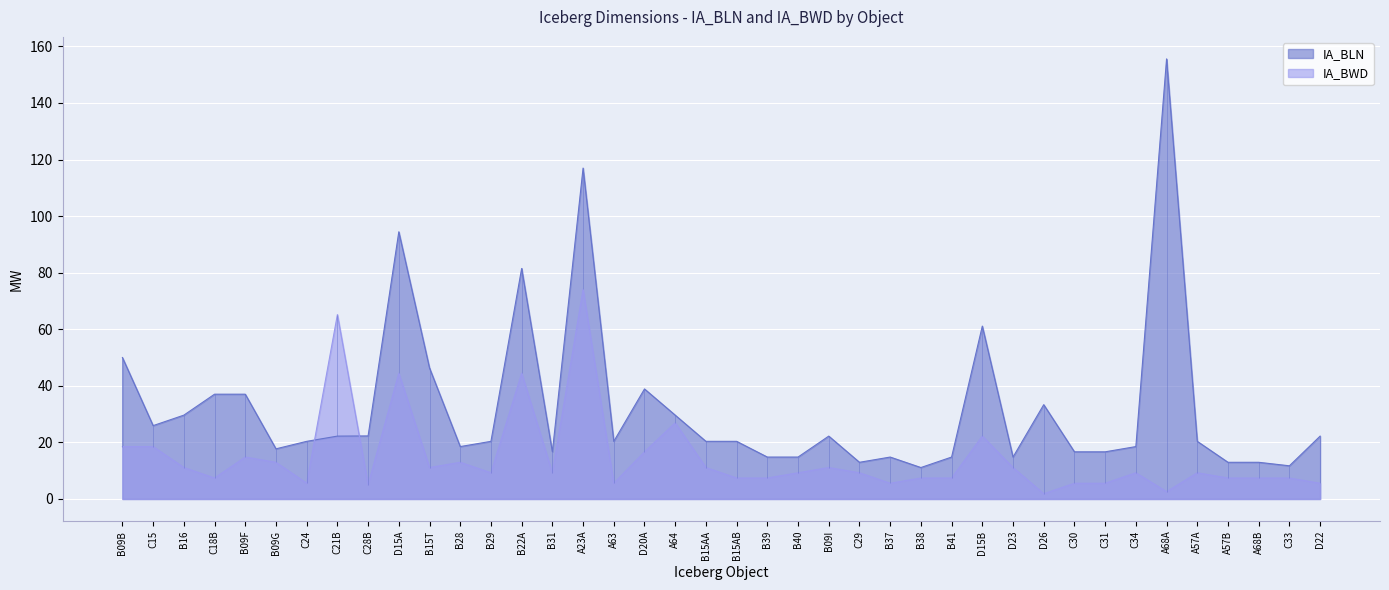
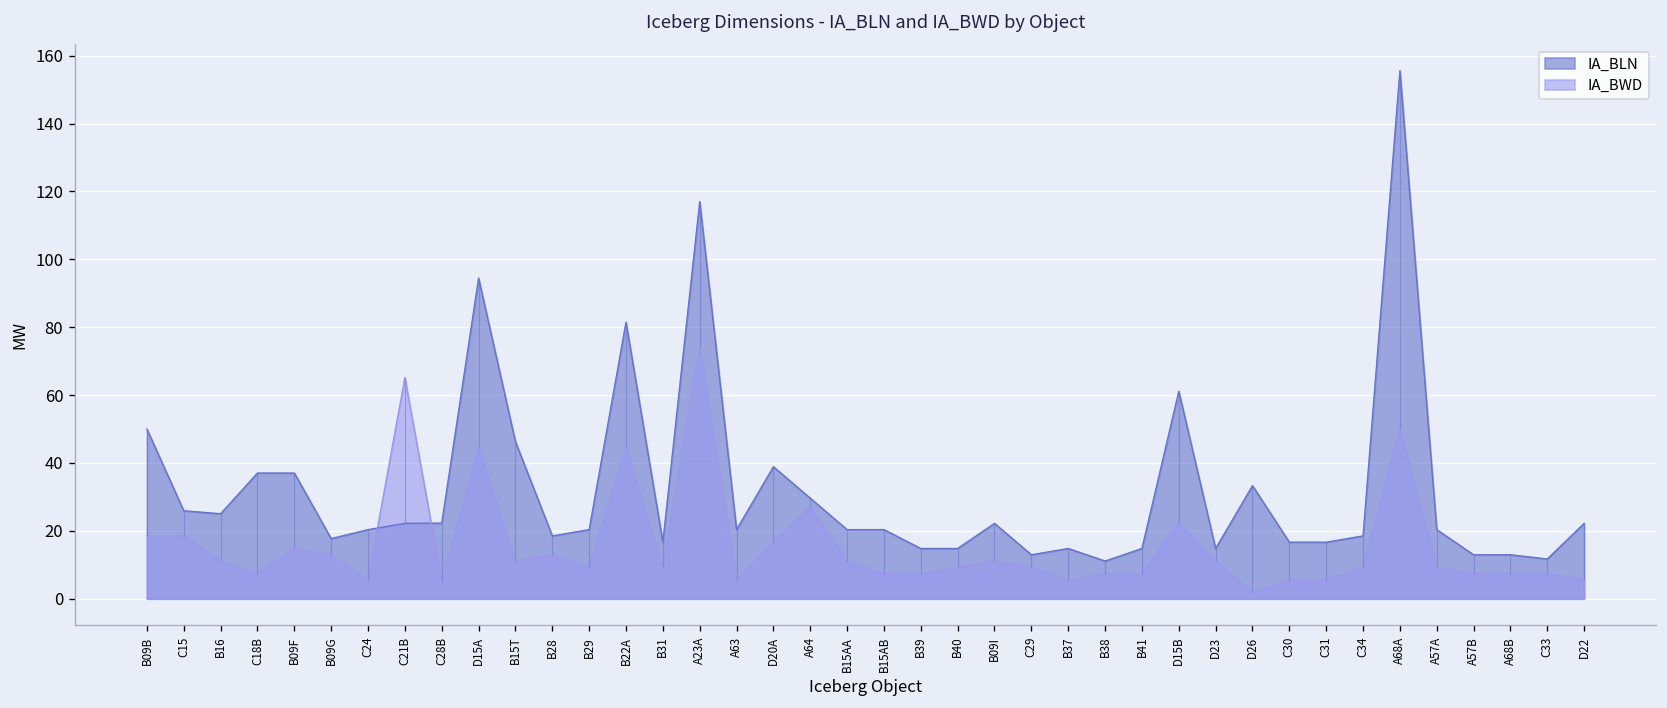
IA_BLN, B16: 30 -> 25
IA_BWD, A68A: 3 -> 50
